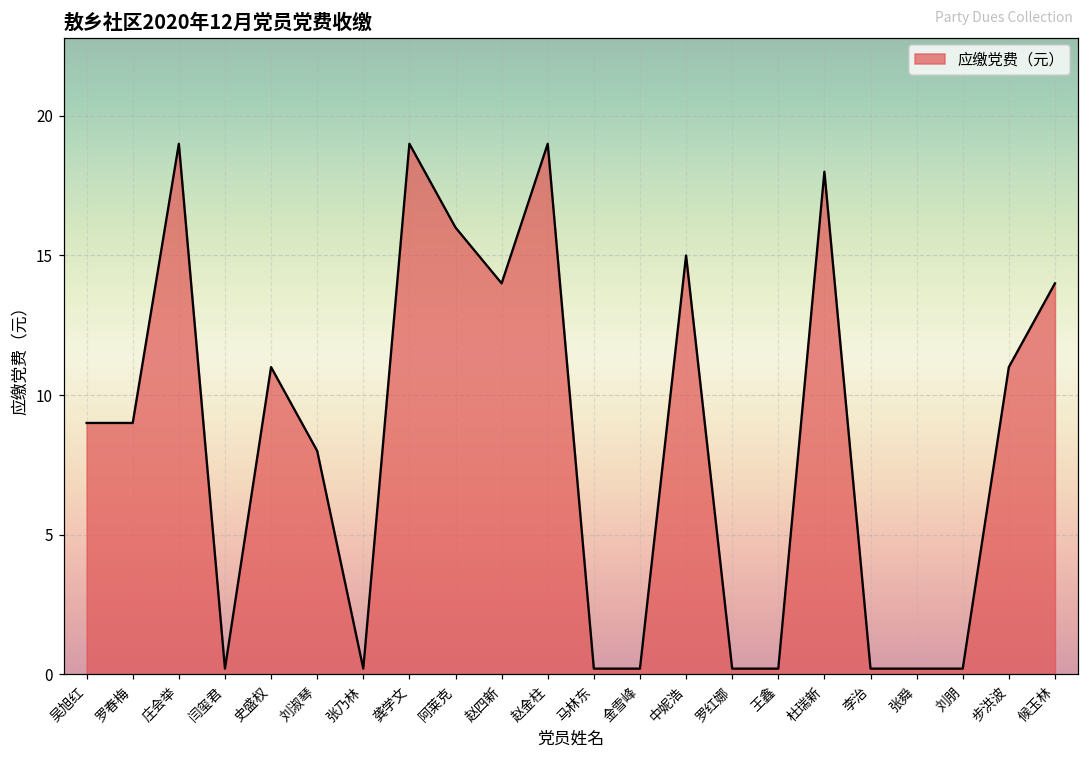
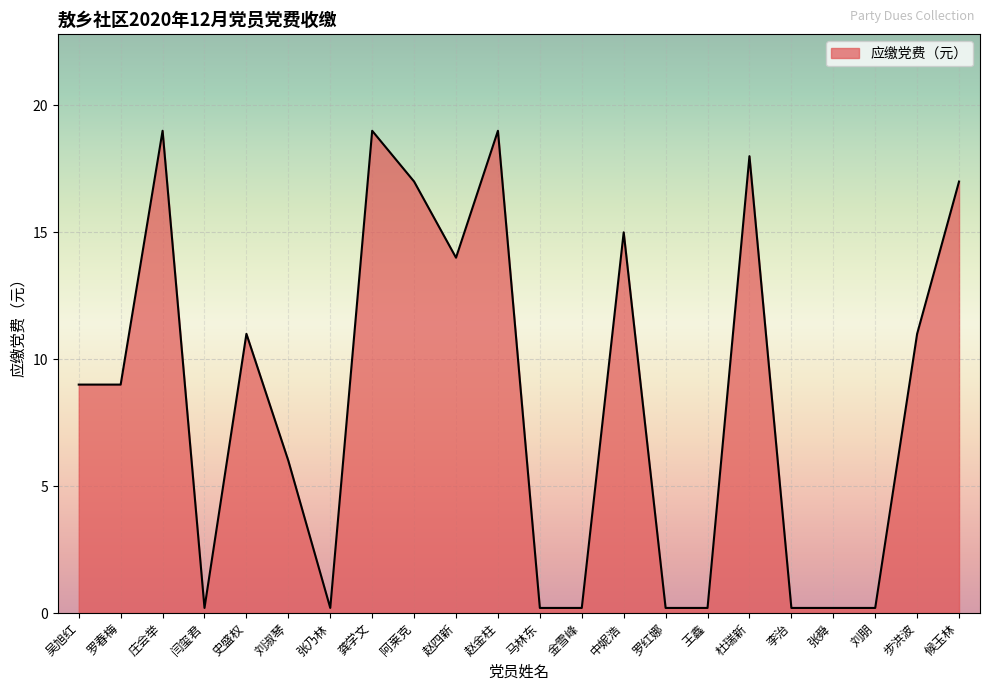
刘淑琴: 8 -> 6
阿莱克: 16 -> 17
候玉林: 14 -> 17
